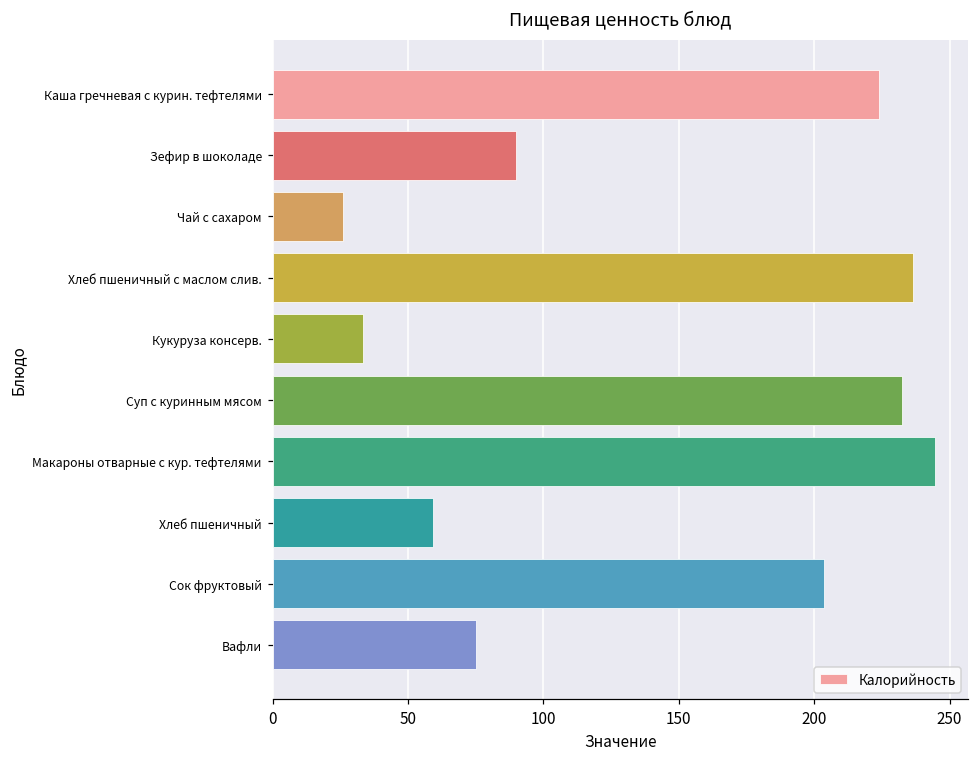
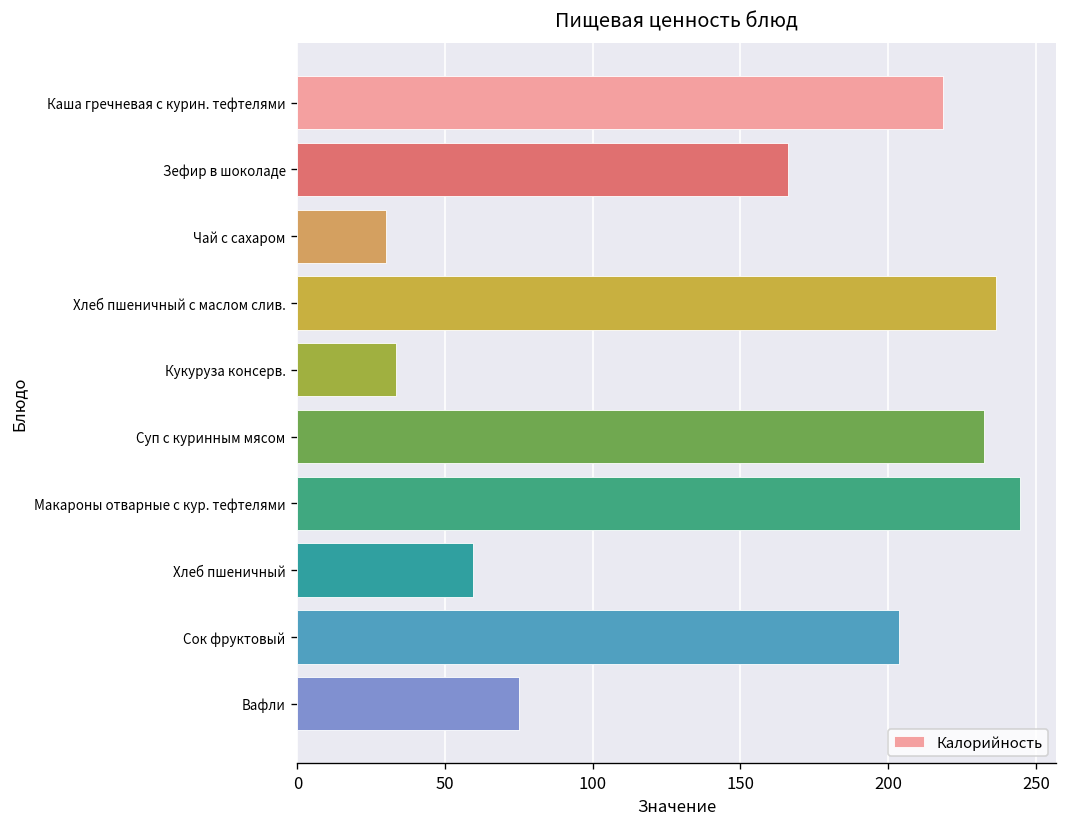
Каша гречневая с курин. тефтелями: 224 -> 219
Зефир в шоколаде: 90 -> 166
Чай с сахаром: 26 -> 30
